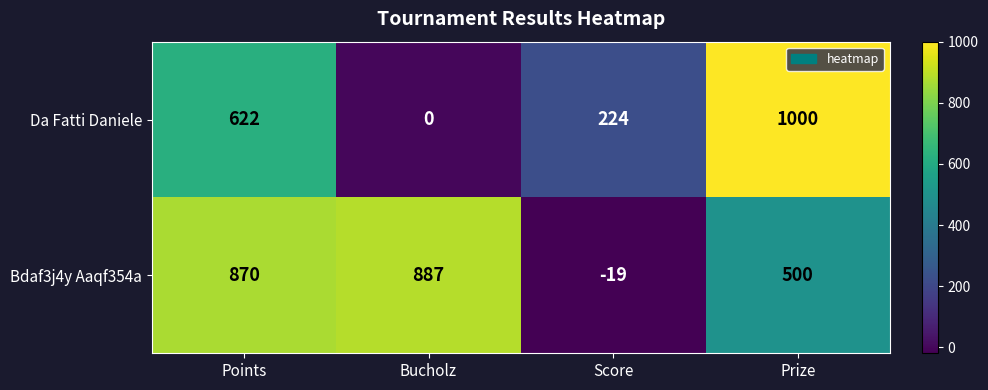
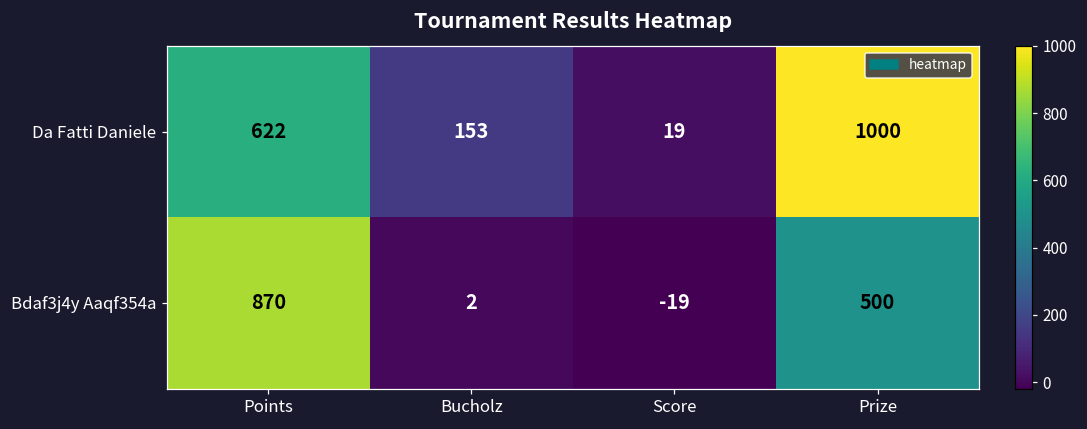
Da Fatti Daniele, Bucholz: 0 -> 153
Da Fatti Daniele, Score: 224 -> 19
Bdaf3j4y Aaqf354a, Bucholz: 887 -> 2
